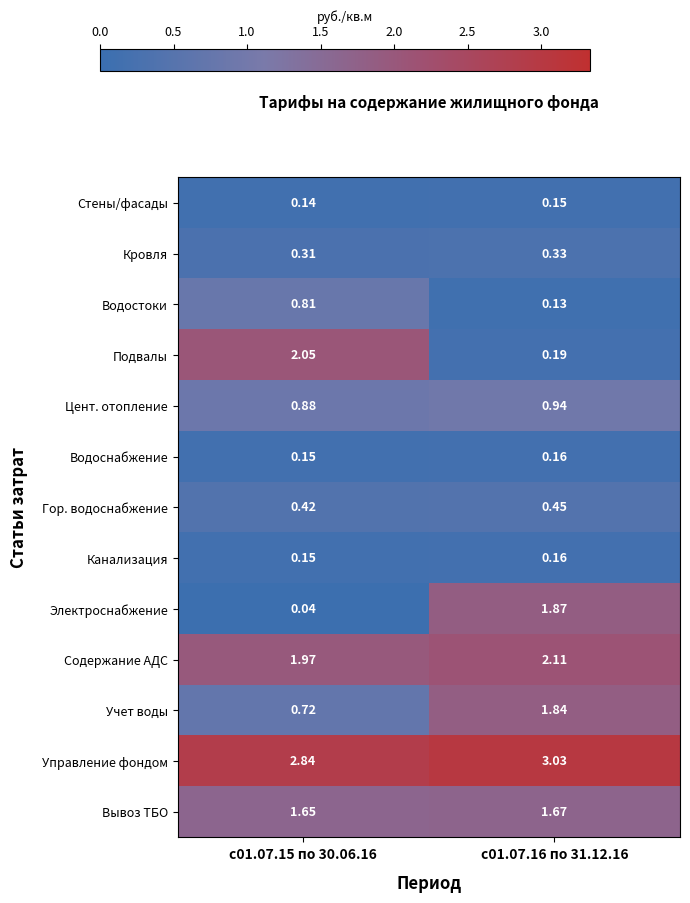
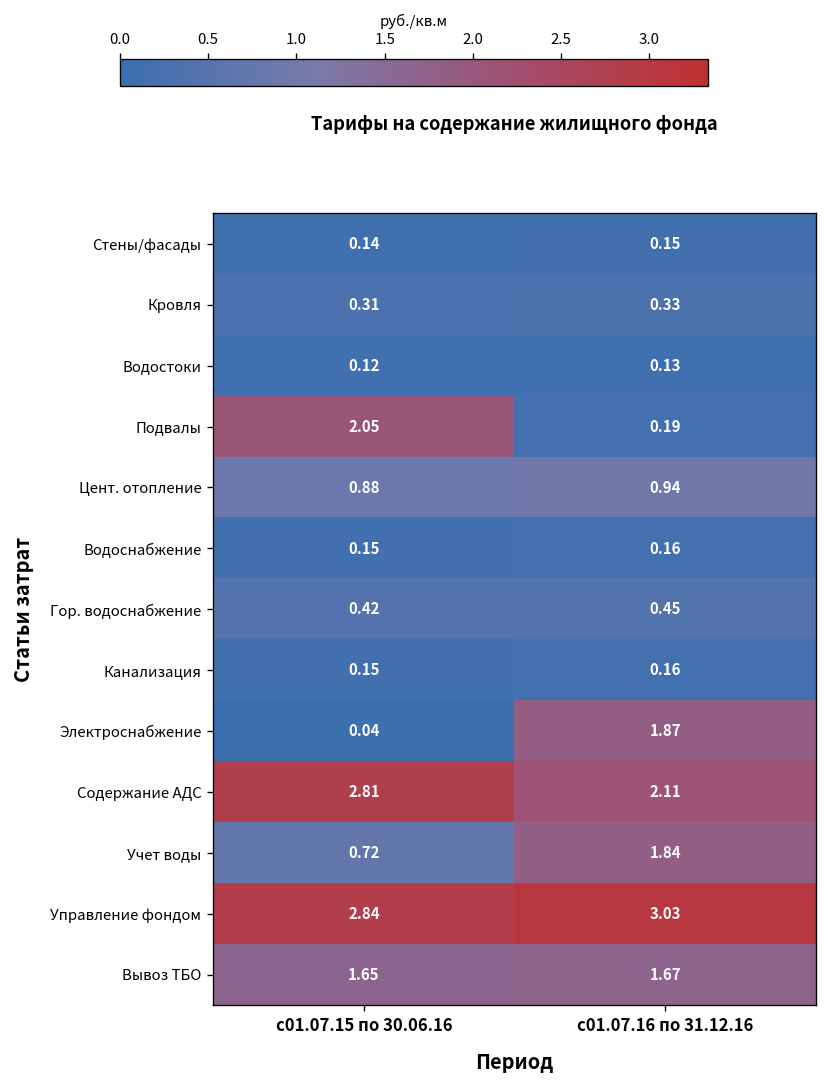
Водостоки, с01.07.15 по 30.06.16: 0.81 -> 0.12
Содержание АДС, с01.07.15 по 30.06.16: 1.97 -> 2.81
